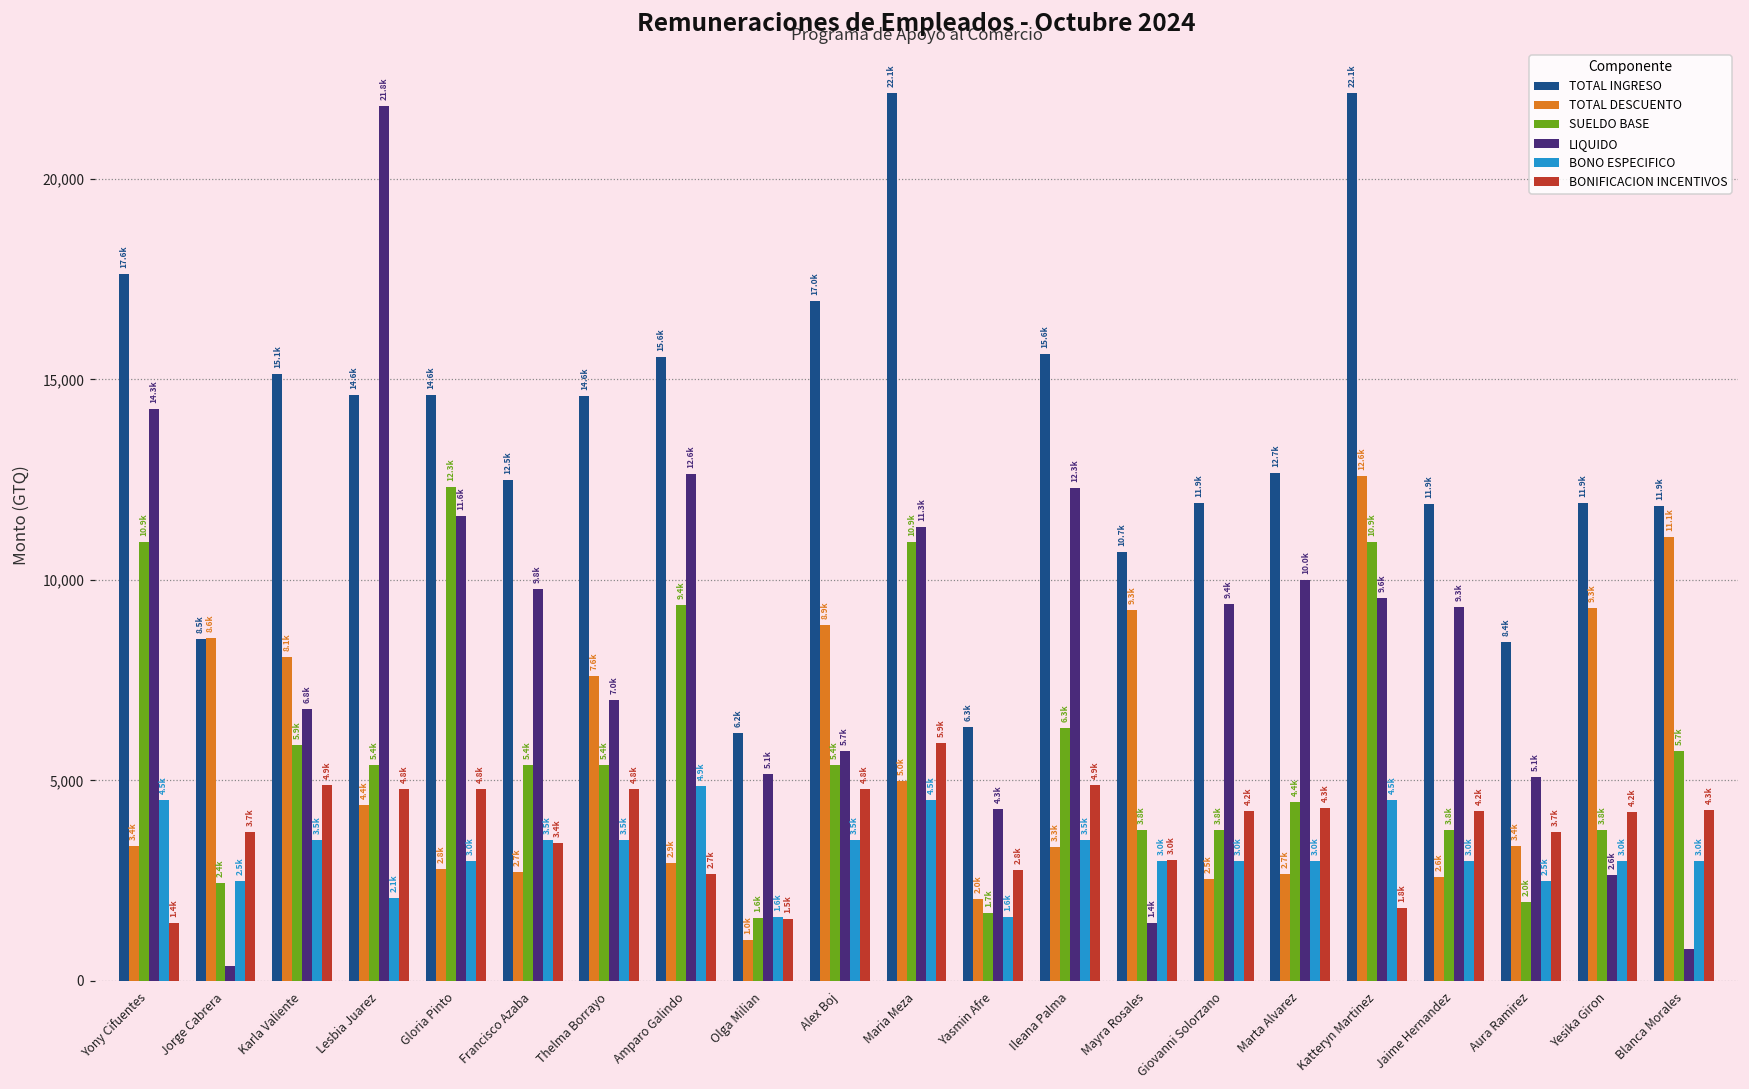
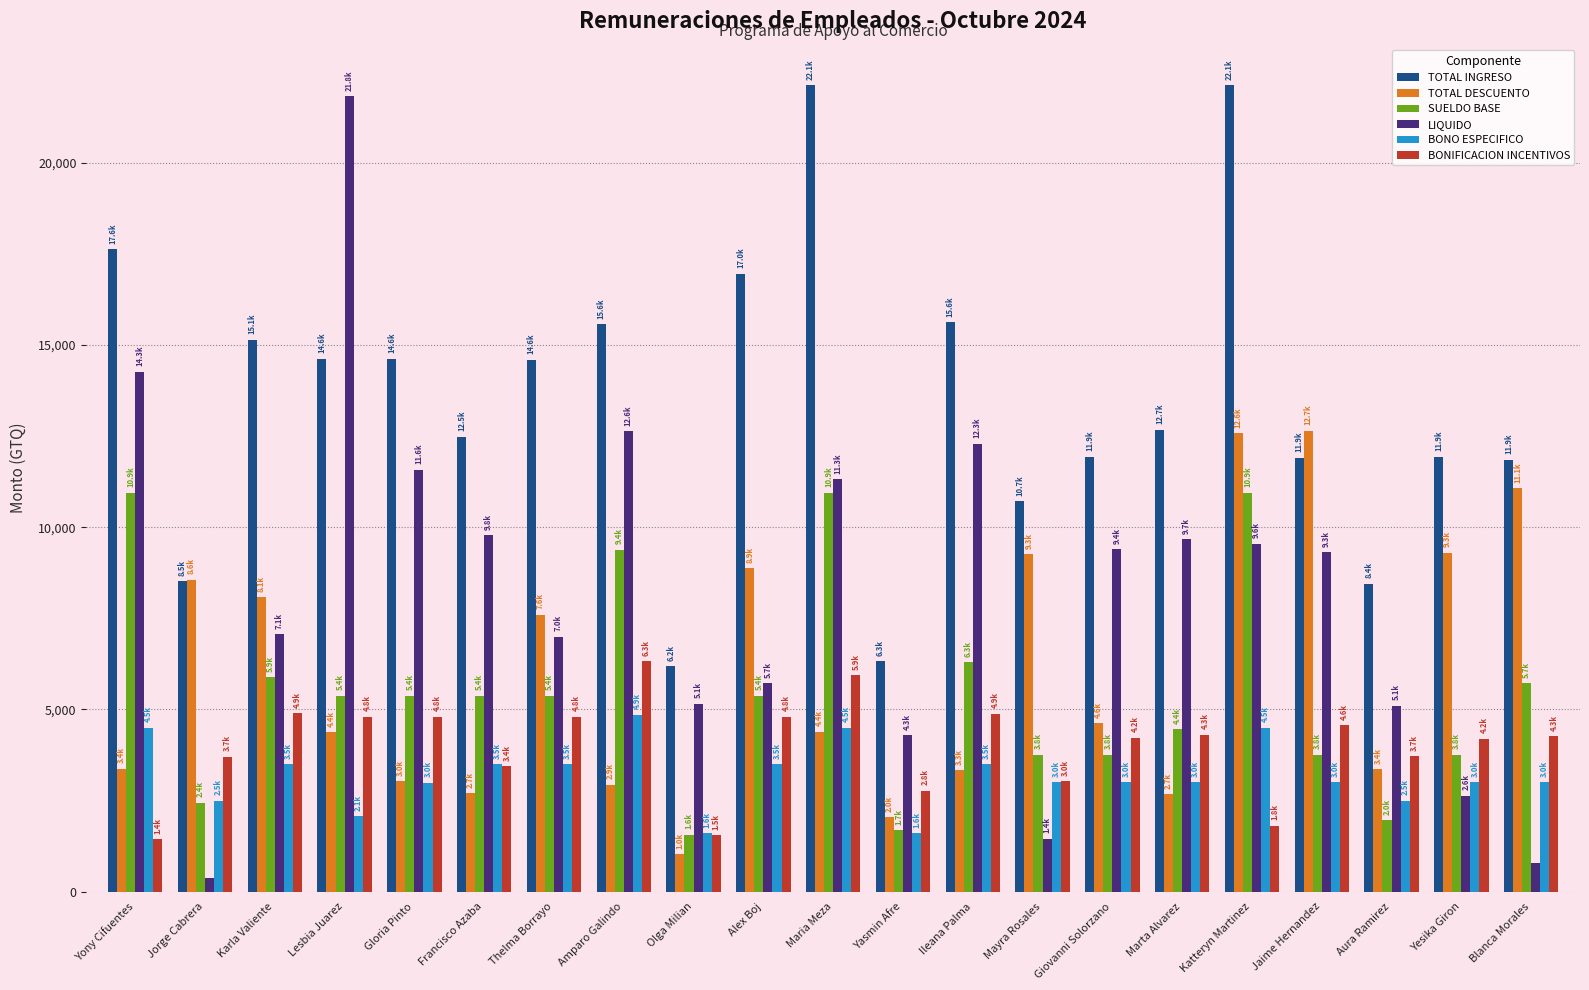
LIQUIDO, Karla Valiente: 6.8k -> 7.1k
TOTAL DESCUENTO, Gloria Pinto: 2.8k -> 3.0k
SUELDO BASE, Gloria Pinto: 12.3k -> 5.4k
BONIFICACION INCENTIVOS, Amparo Galindo: 2.7k -> 6.3k
TOTAL DESCUENTO, Maria Meza: 5.0k -> 4.4k
TOTAL DESCUENTO, Giovanni Solorzano: 2.5k -> 4.6k
LIQUIDO, Marta Alvarez: 10.0k -> 9.7k
TOTAL DESCUENTO, Jaime Hernandez: 2.6k -> 12.7k
BONIFICACION INCENTIVOS, Jaime Hernandez: 4.2k -> 4.6k
